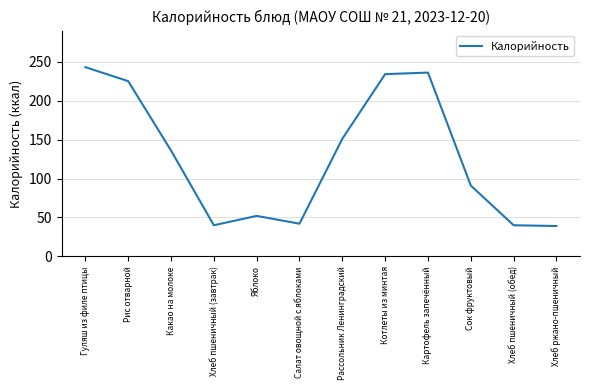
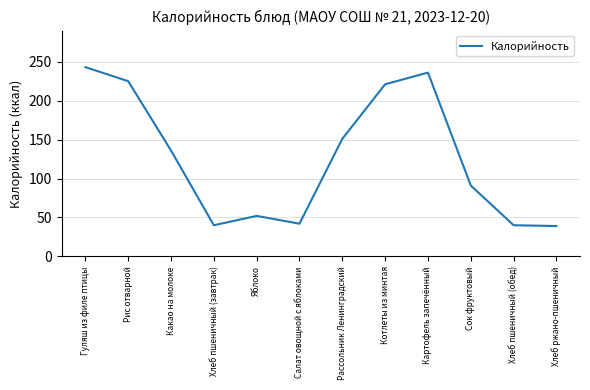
Котлеты из минтая: 230 -> 220
